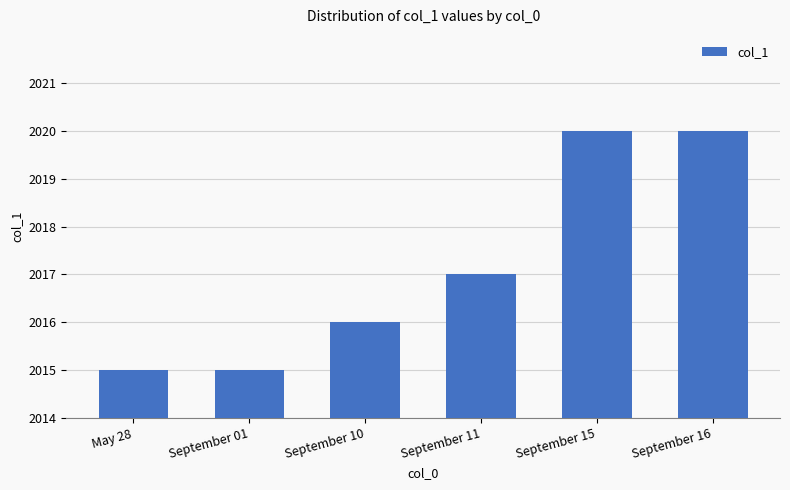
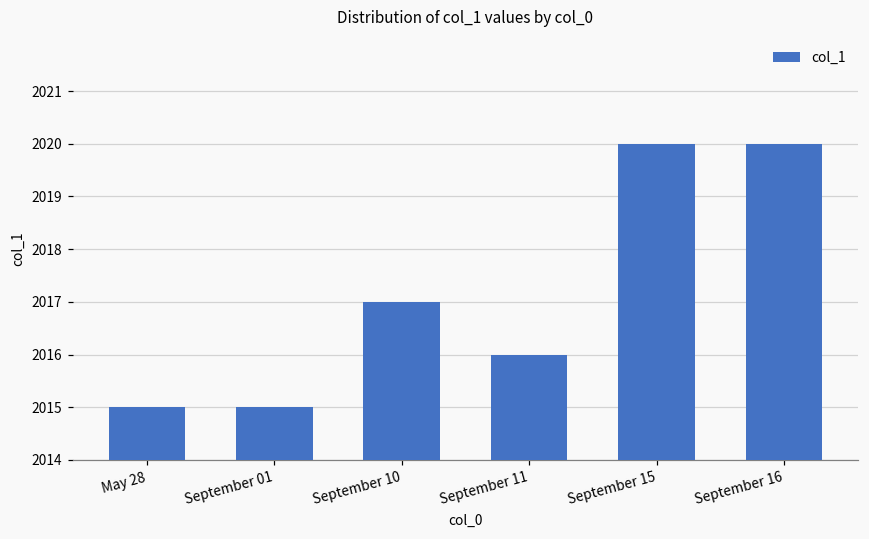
September 10: 2016 -> 2017
September 11: 2017 -> 2016
